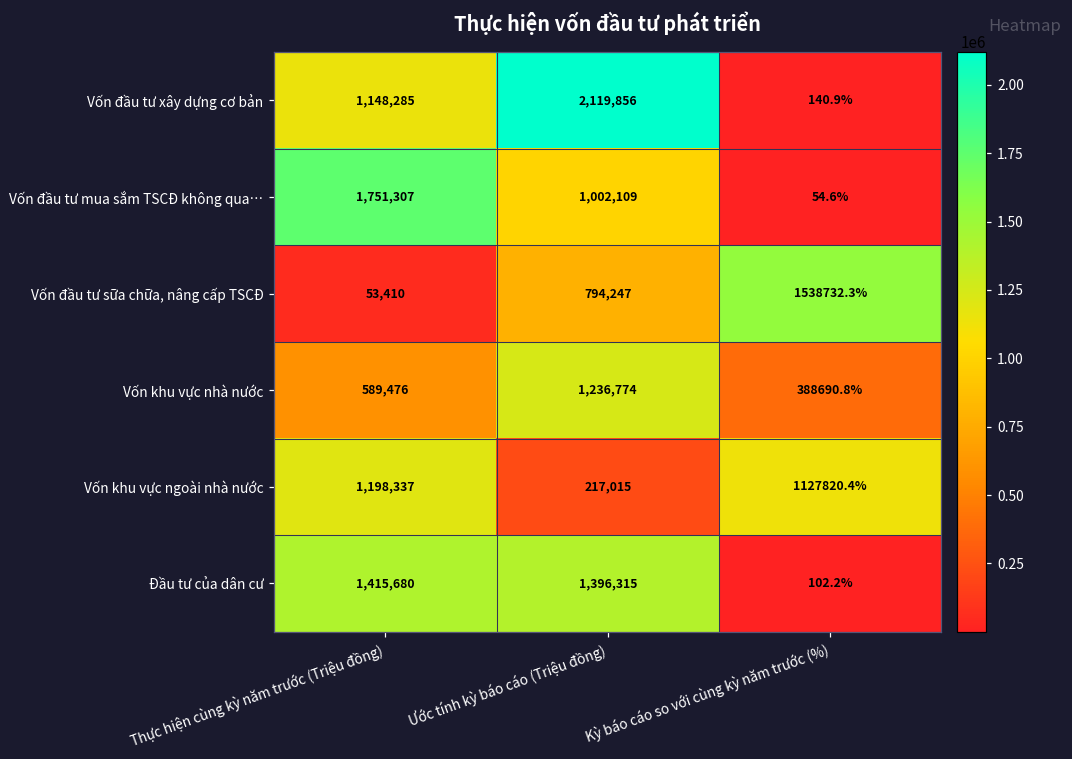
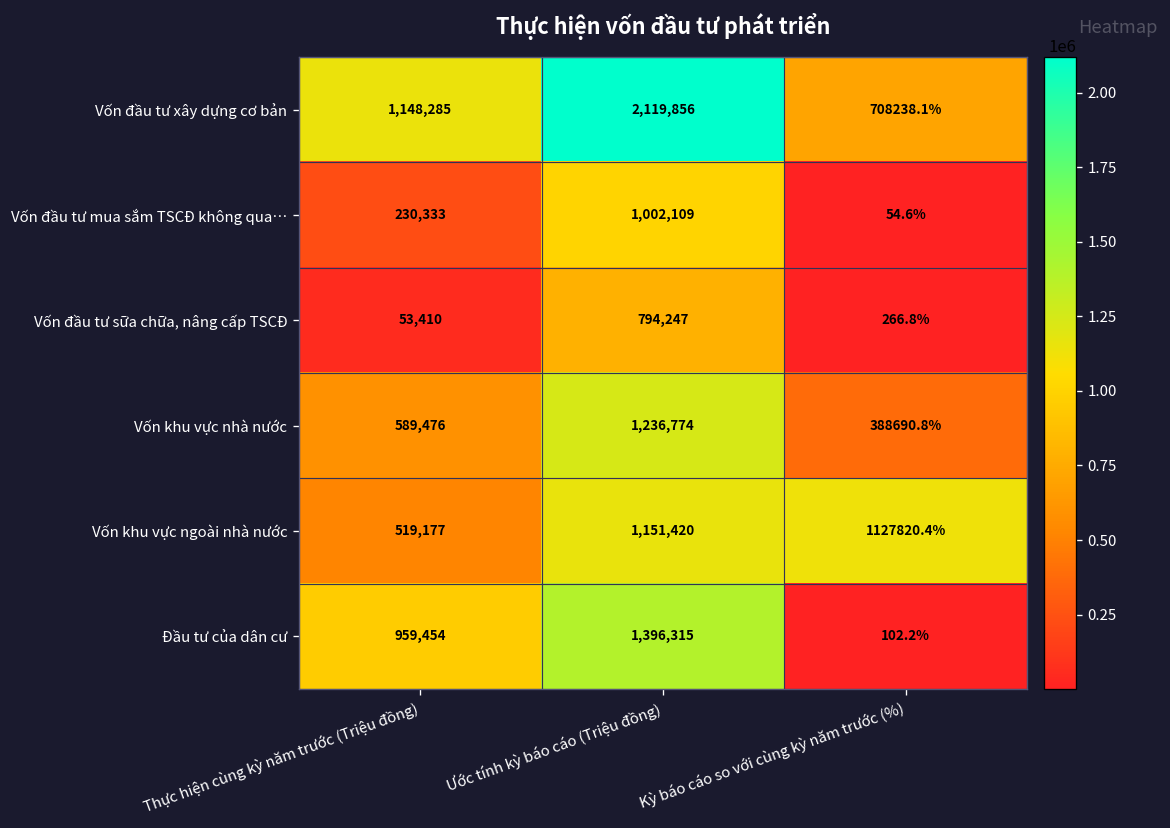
Vốn đầu tư xây dựng cơ bản, Kỳ báo cáo so với cùng kỳ năm trước (%): 140.9% -> 708238.1%
Vốn đầu tư mua sắm TSCĐ không qua…, Thực hiện cùng kỳ năm trước (Triệu đồng): 1,751,307 -> 230,333
Vốn đầu tư sữa chữa, nâng cấp TSCĐ, Kỳ báo cáo so với cùng kỳ năm trước (%): 1538732.3% -> 266.8%
Vốn khu vực ngoài nhà nước, Thực hiện cùng kỳ năm trước (Triệu đồng): 1,198,337 -> 519,177
Vốn khu vực ngoài nhà nước, Ước tính kỳ báo cáo (Triệu đồng): 217,015 -> 1,151,420
Đầu tư của dân cư, Thực hiện cùng kỳ năm trước (Triệu đồng): 1,415,680 -> 959,454
